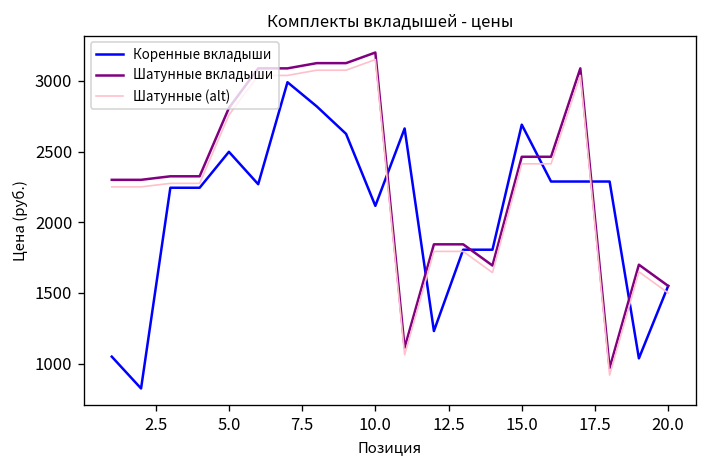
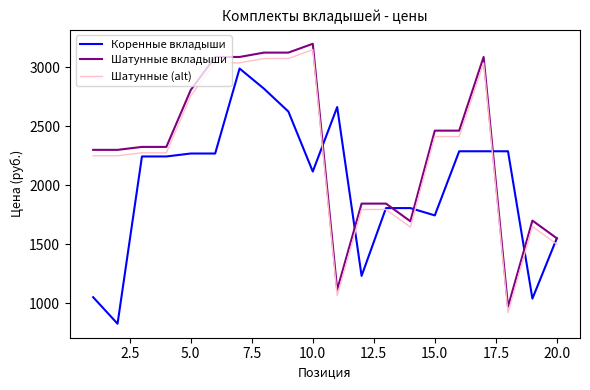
Коренные вкладыши, 5.0: 2500 -> 2270
Коренные вкладыши, 15.0: 2690 -> 1740
